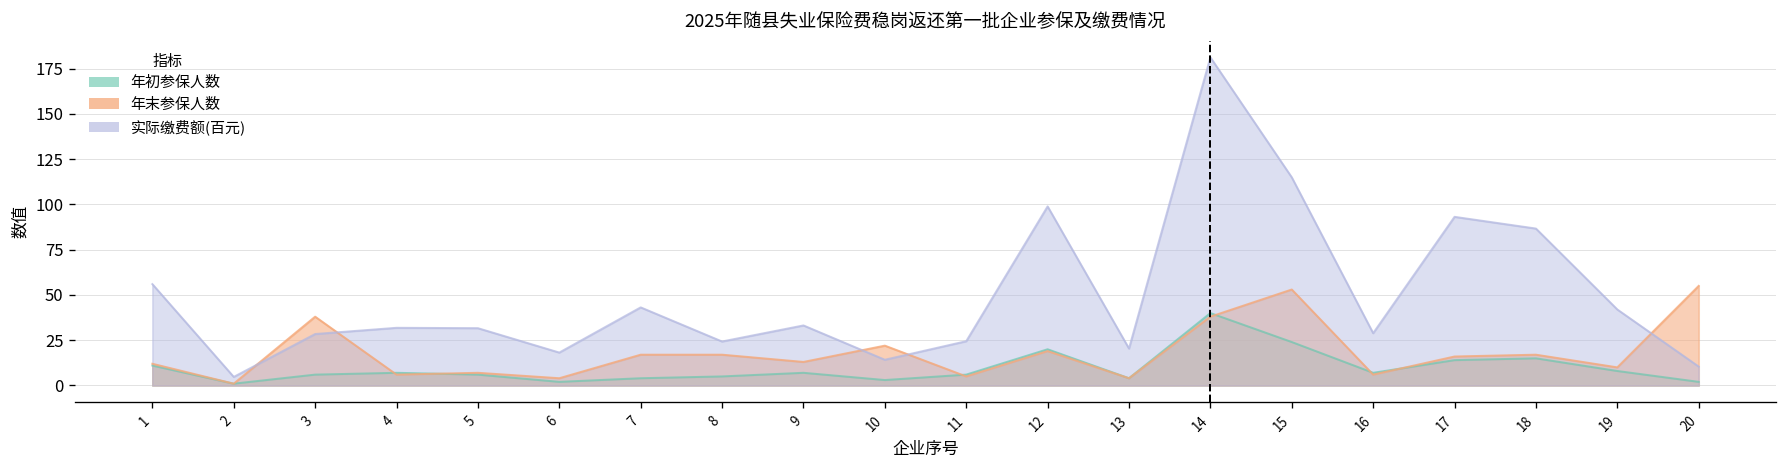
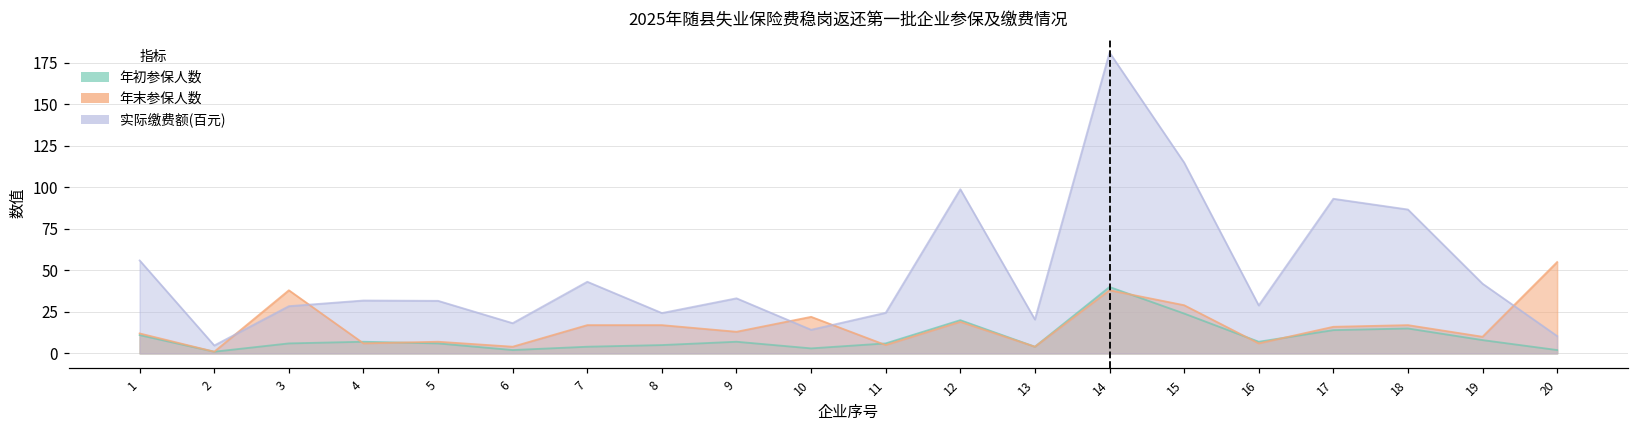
年末参保人数, 15: 53 -> 29
